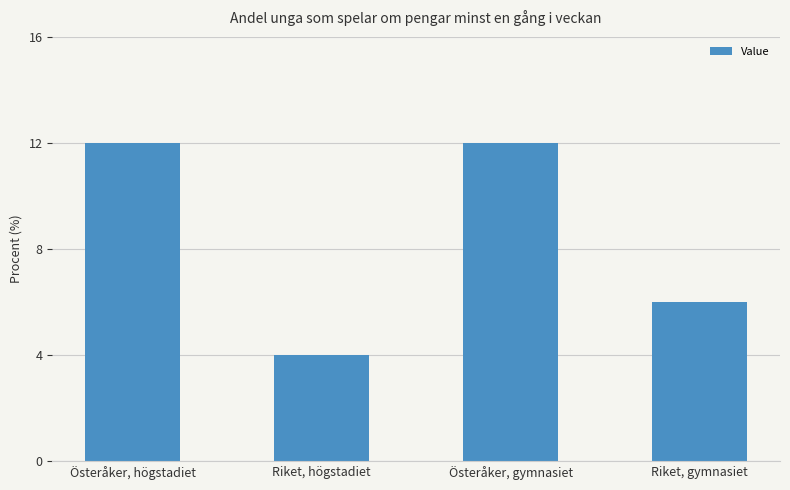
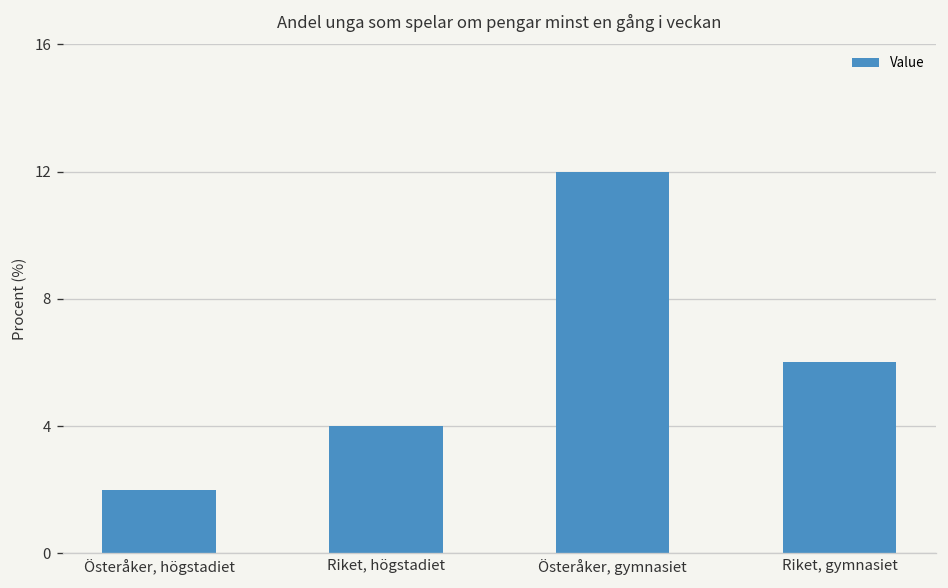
Österåker, högstadiet: 12 -> 2
